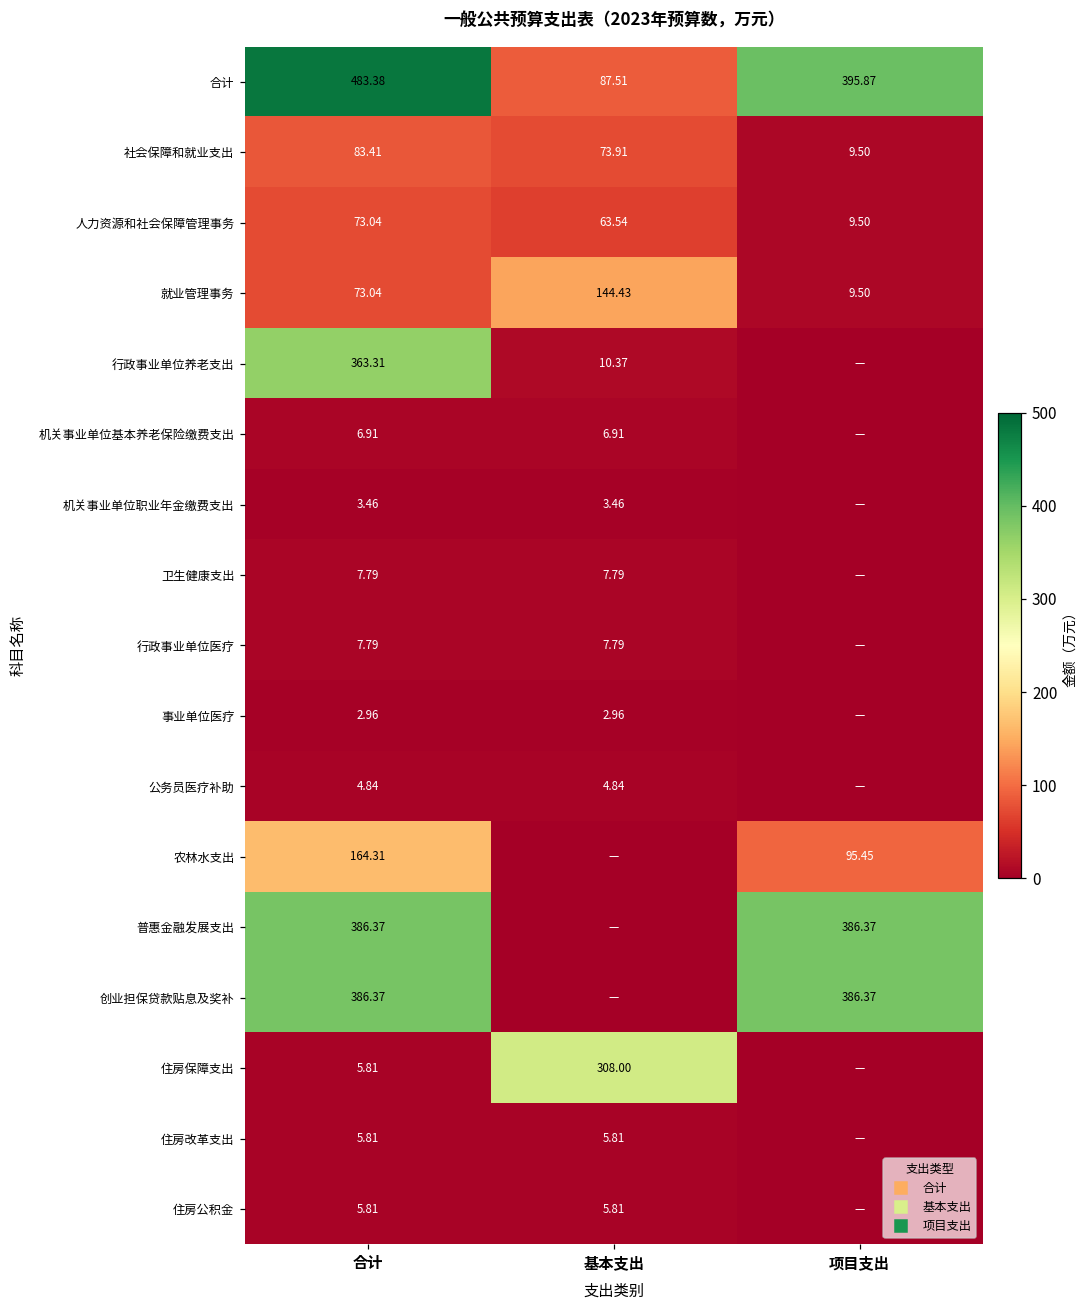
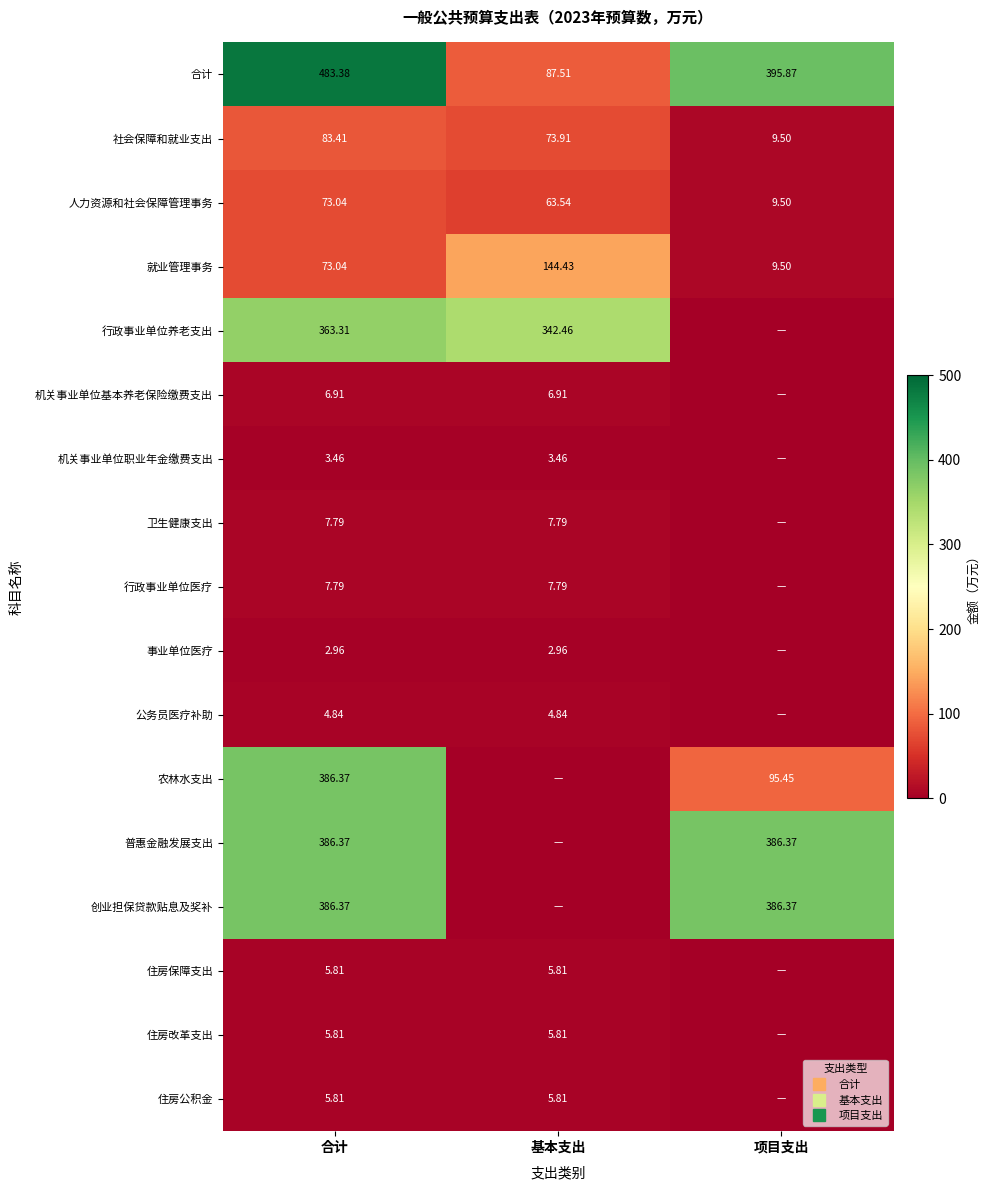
行政事业单位养老支出, 基本支出: 10.37 -> 342.46
农林水支出, 合计: 164.31 -> 386.37
住房保障支出, 基本支出: 308.00 -> 5.81
